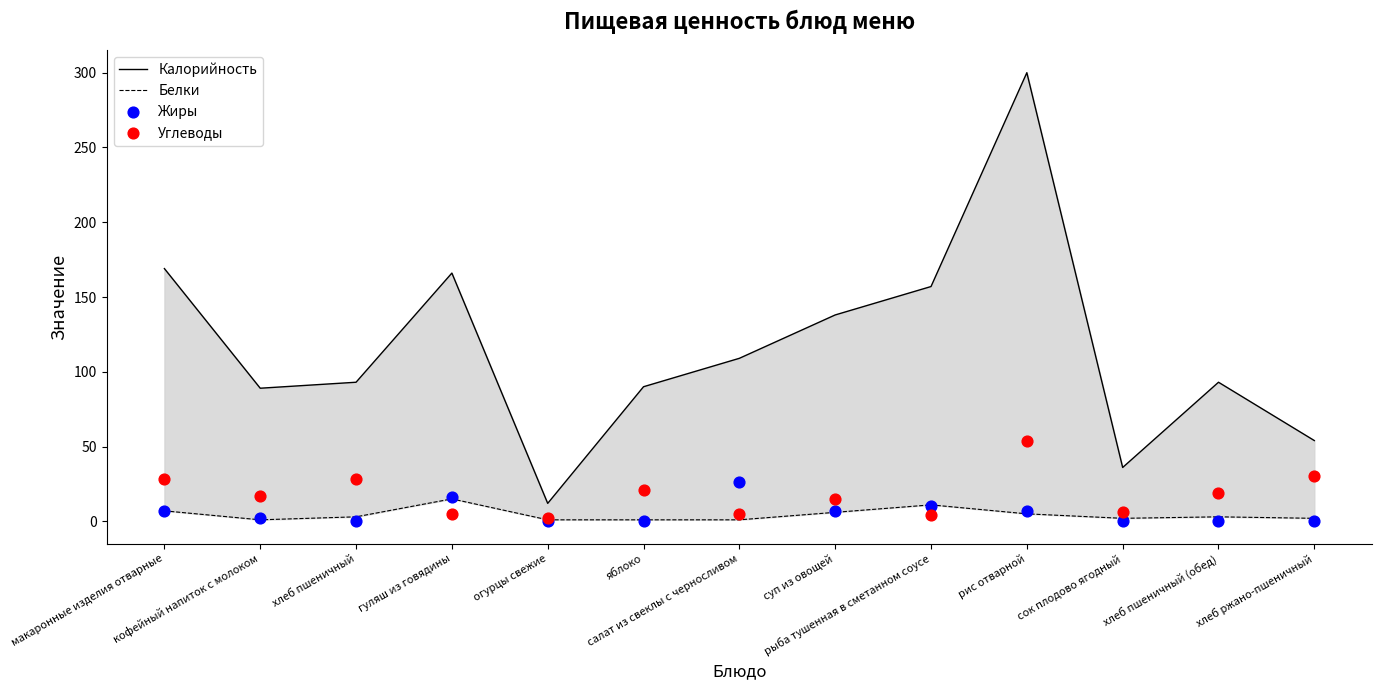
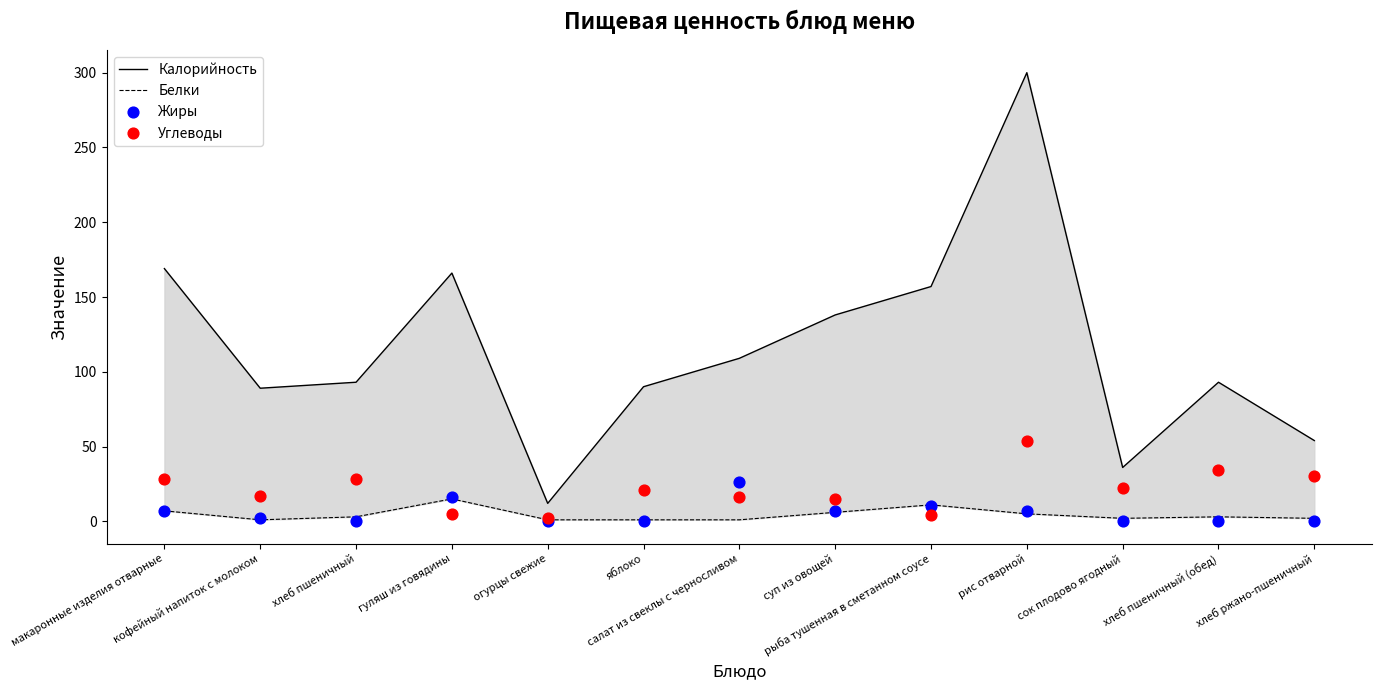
Углеводы, салат из свеклы с черносливом: 5 -> 16
Углеводы, сок плодово ягодный: 6 -> 22
Углеводы, хлеб пшеничный (обед): 19 -> 34
